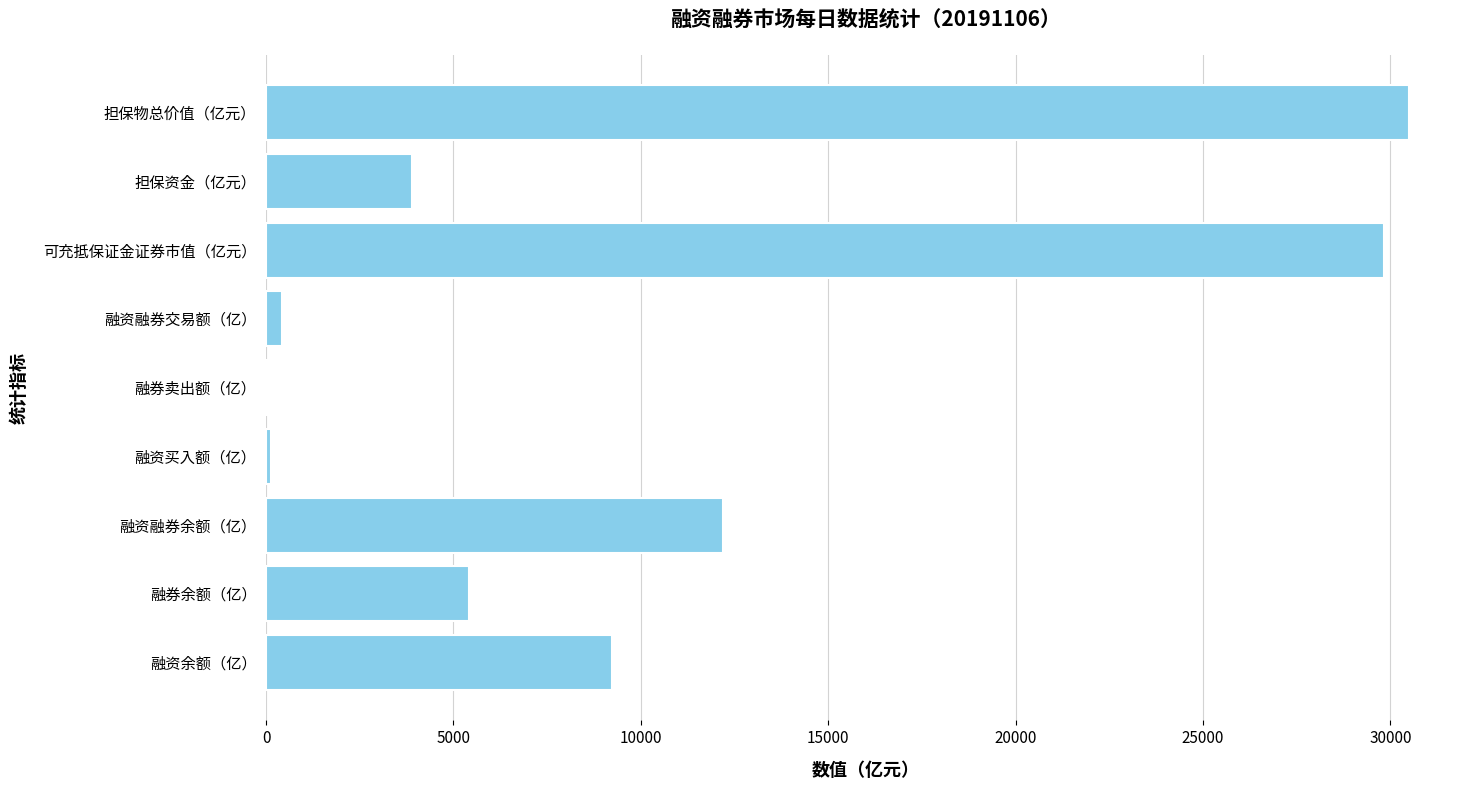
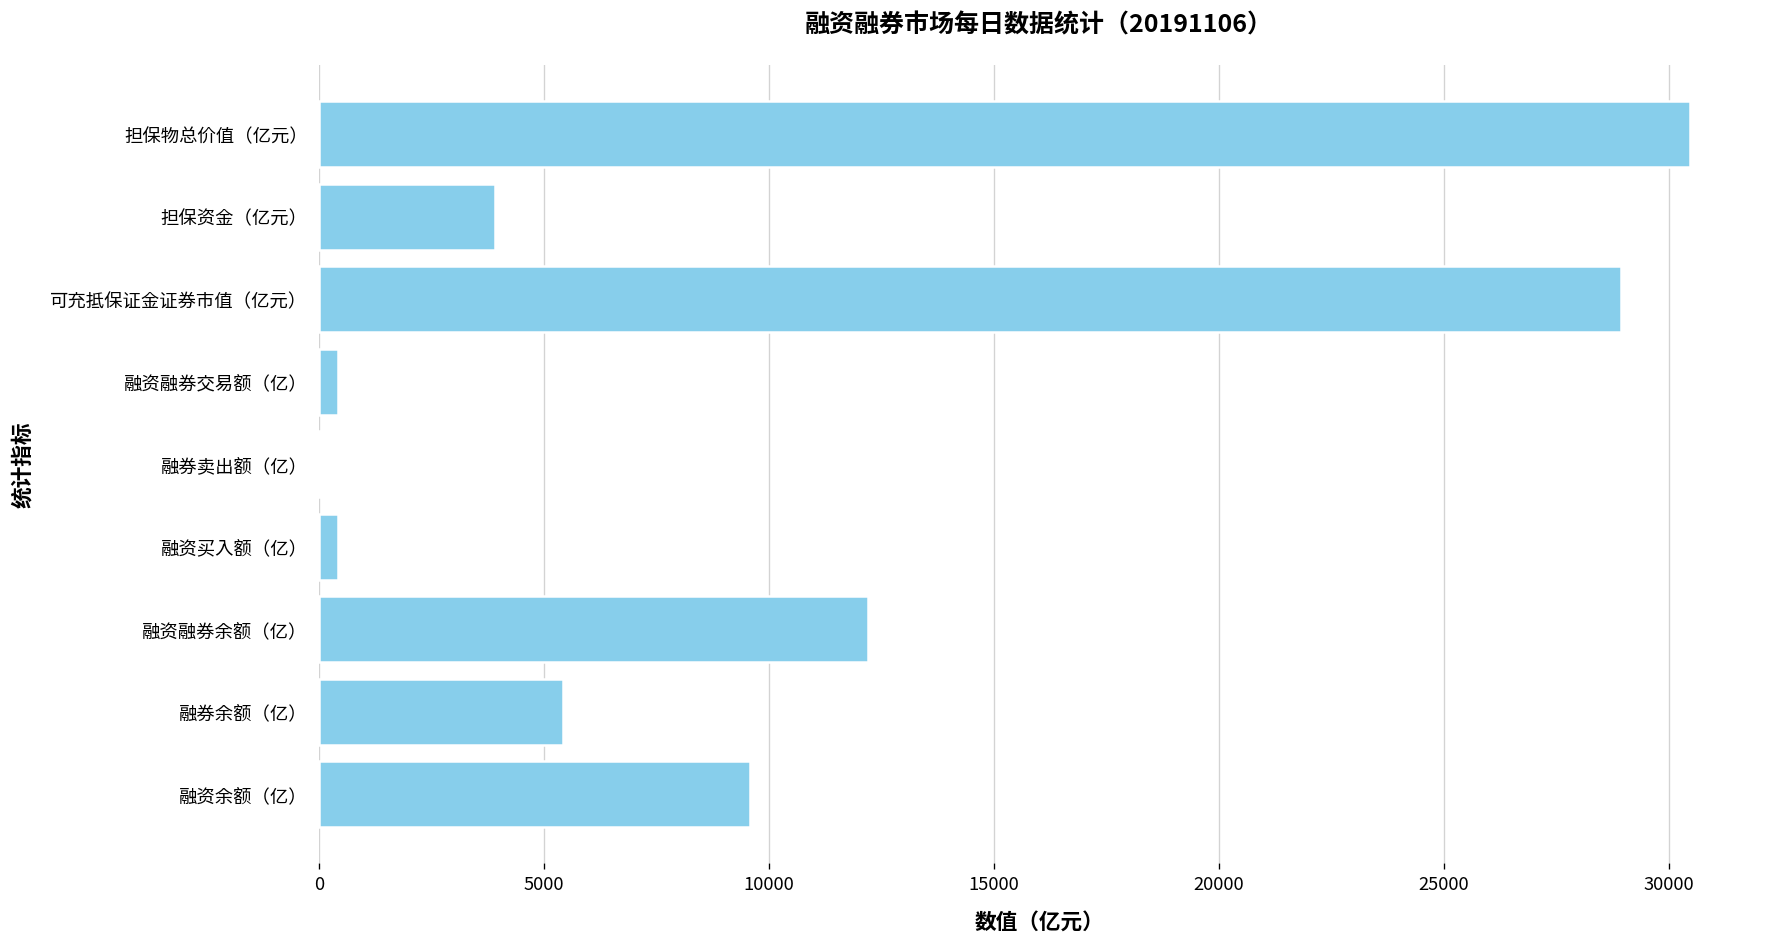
可充抵保证金证券市值（亿元）: 29800 -> 28900
融资买入额（亿）: 100 -> 400
融资余额（亿）: 9200 -> 9600
